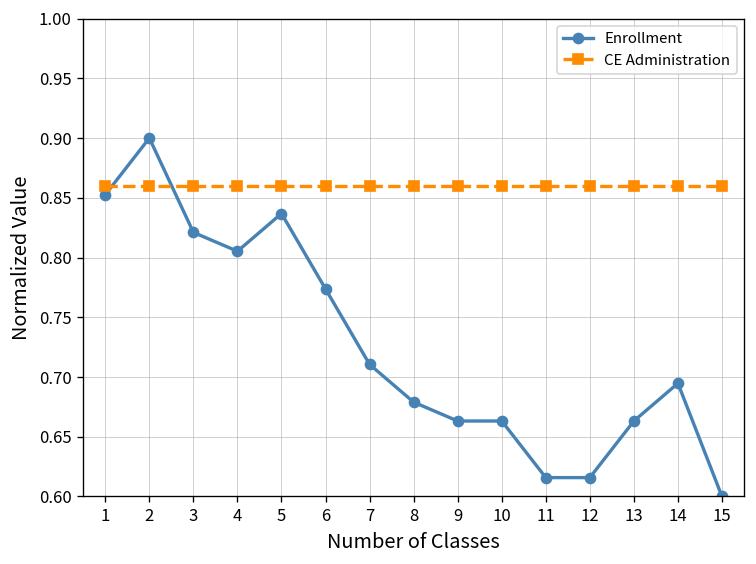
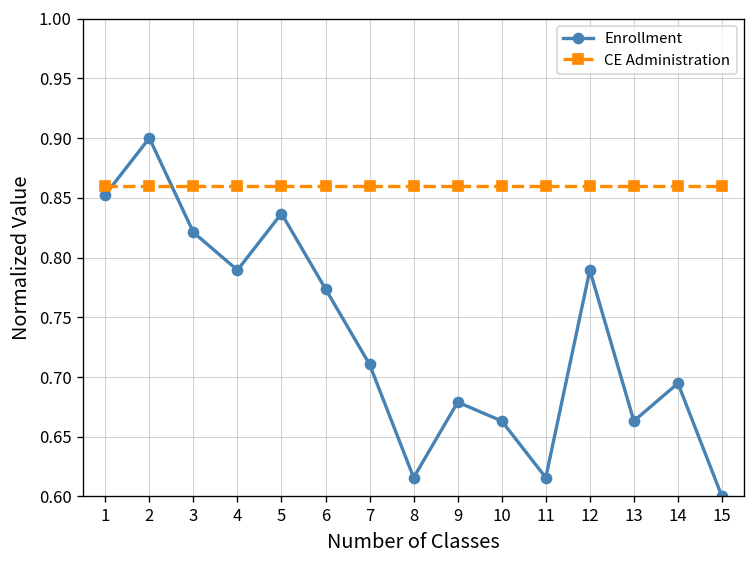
Enrollment, 4: 0.81 -> 0.79
Enrollment, 8: 0.68 -> 0.62
Enrollment, 9: 0.66 -> 0.68
Enrollment, 12: 0.62 -> 0.79
